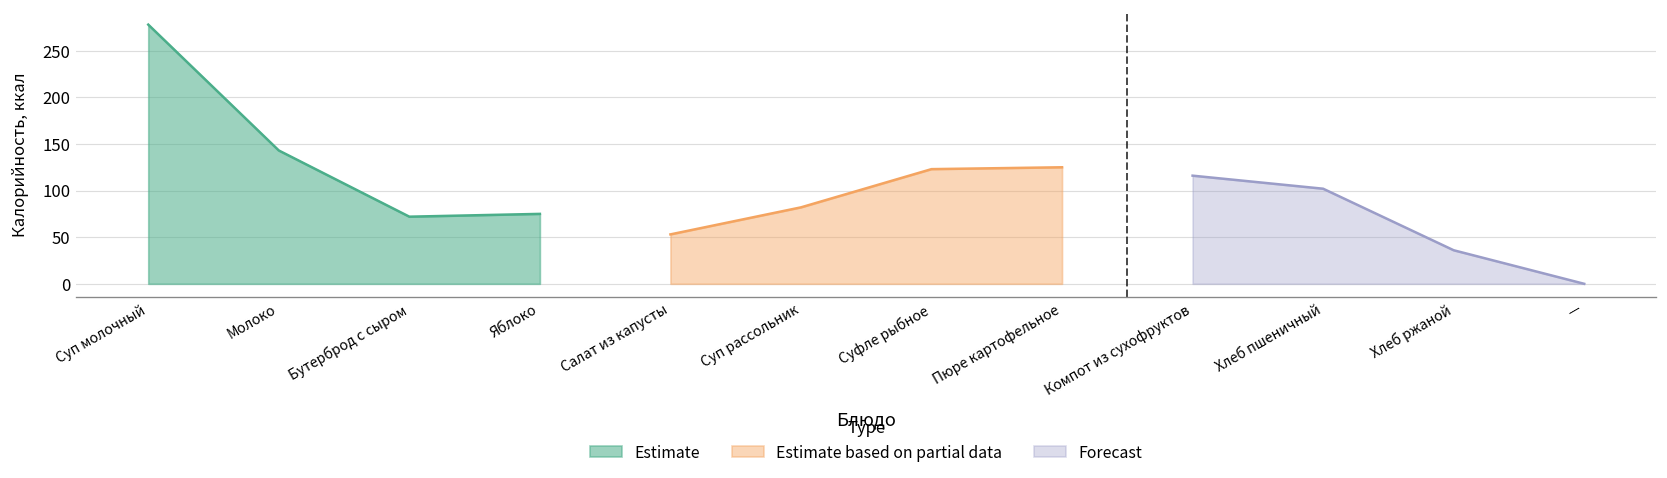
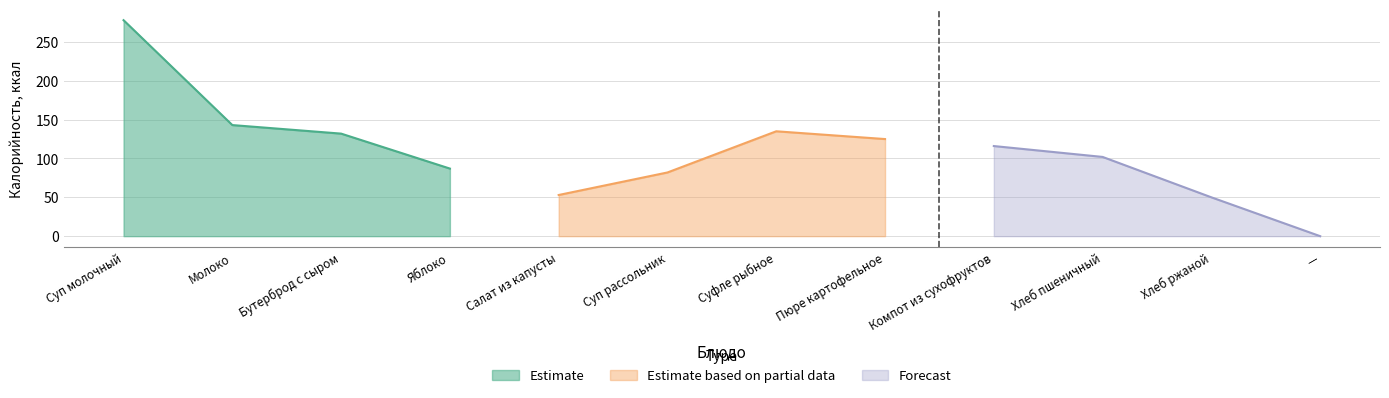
Estimate, Бутерброд с сыром: 70 -> 130
Estimate, Яблоко: 80 -> 90
Estimate based on partial data, Суфле рыбное: 120 -> 140
Forecast, Хлеб ржаной: 40 -> 50
